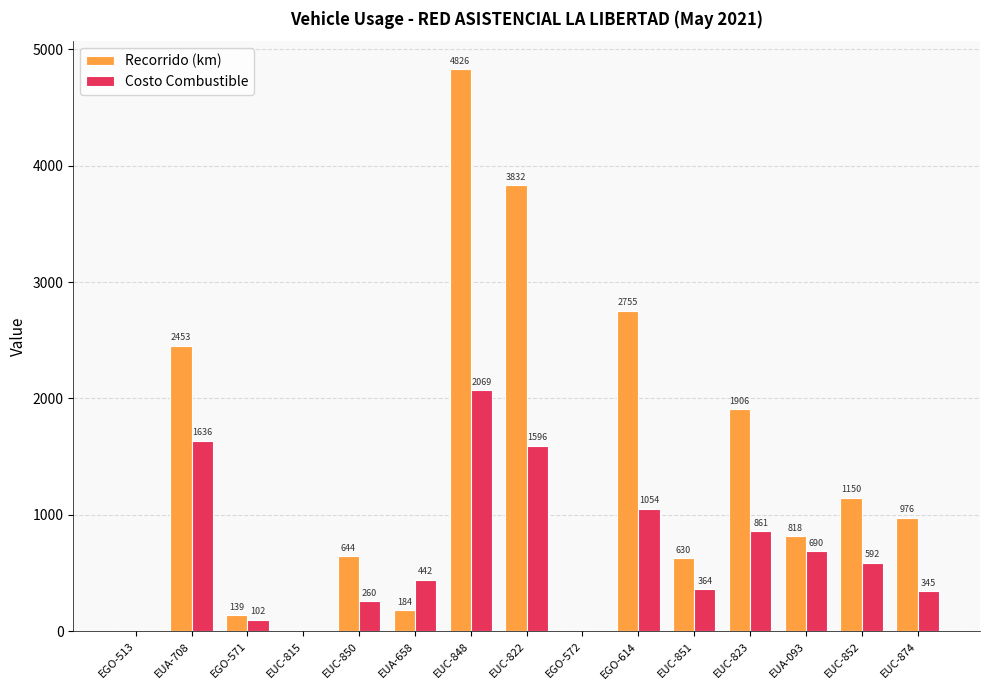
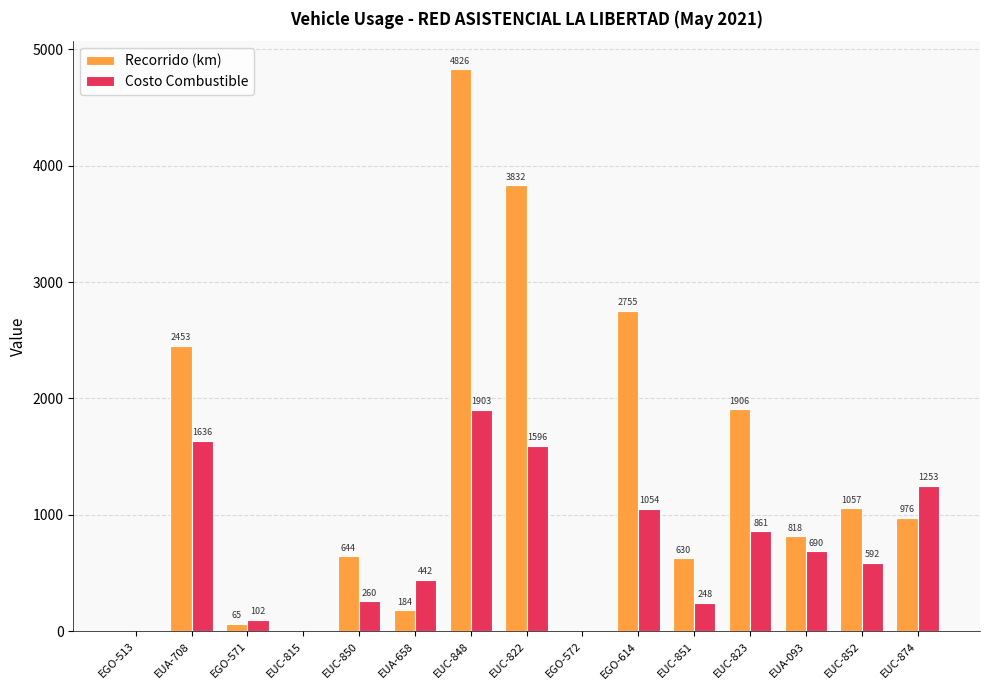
Recorrido (km), EGO-571: 139 -> 65
Costo Combustible, EUC-848: 2069 -> 1903
Costo Combustible, EUC-851: 364 -> 248
Recorrido (km), EUC-852: 1150 -> 1057
Costo Combustible, EUC-874: 345 -> 1253
